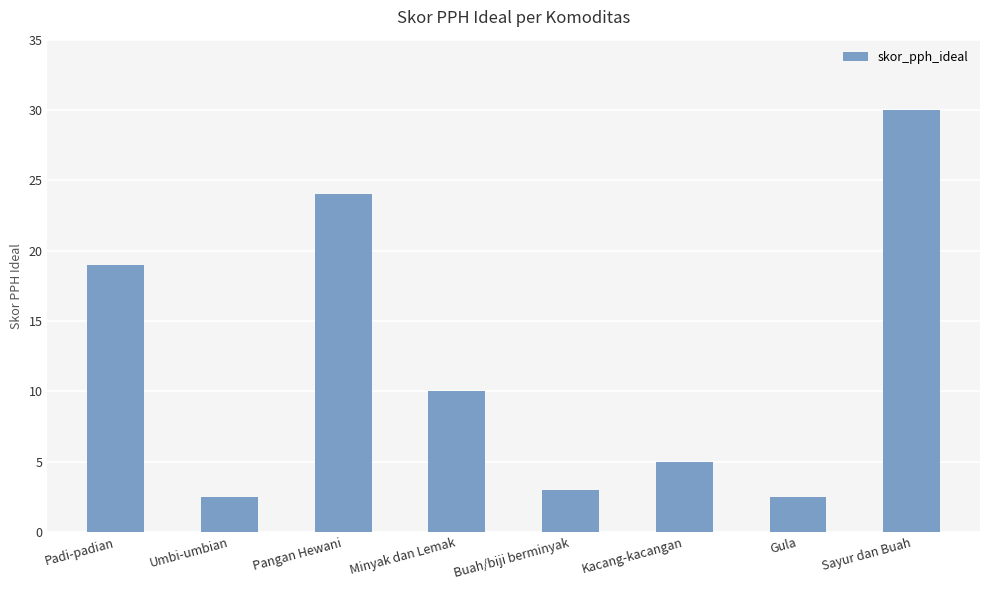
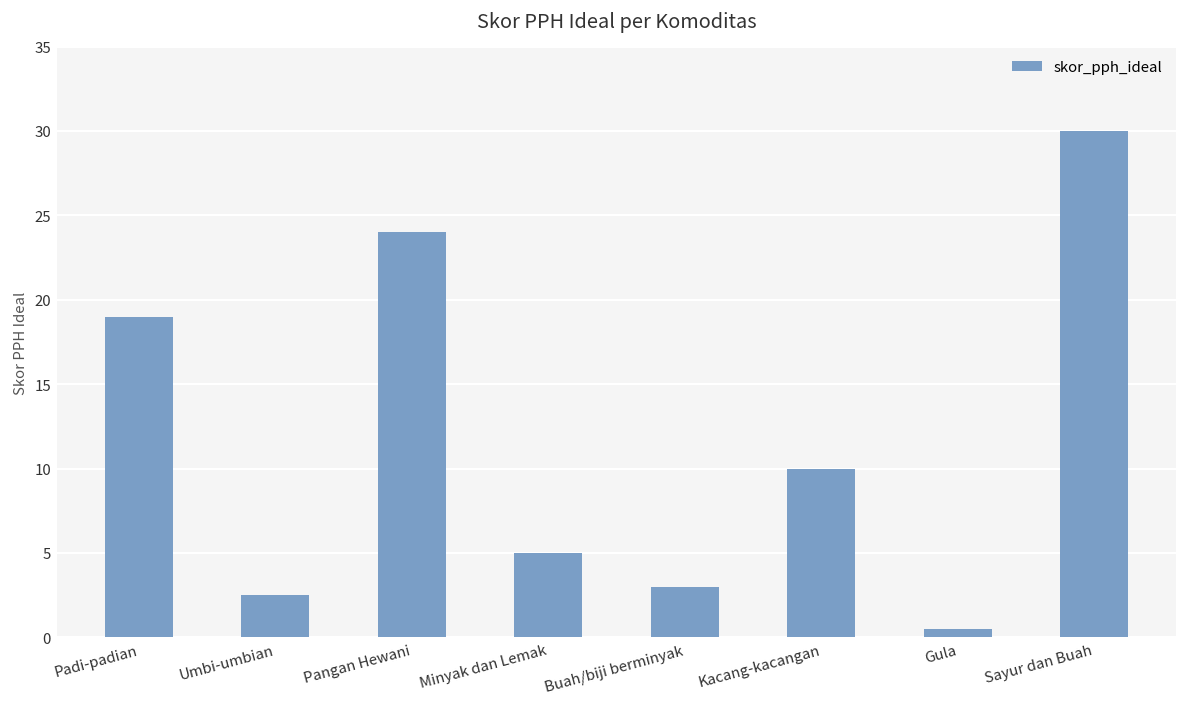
Minyak dan Lemak: 10 -> 5
Kacang-kacangan: 5 -> 10
Gula: 2.5 -> 0.5
